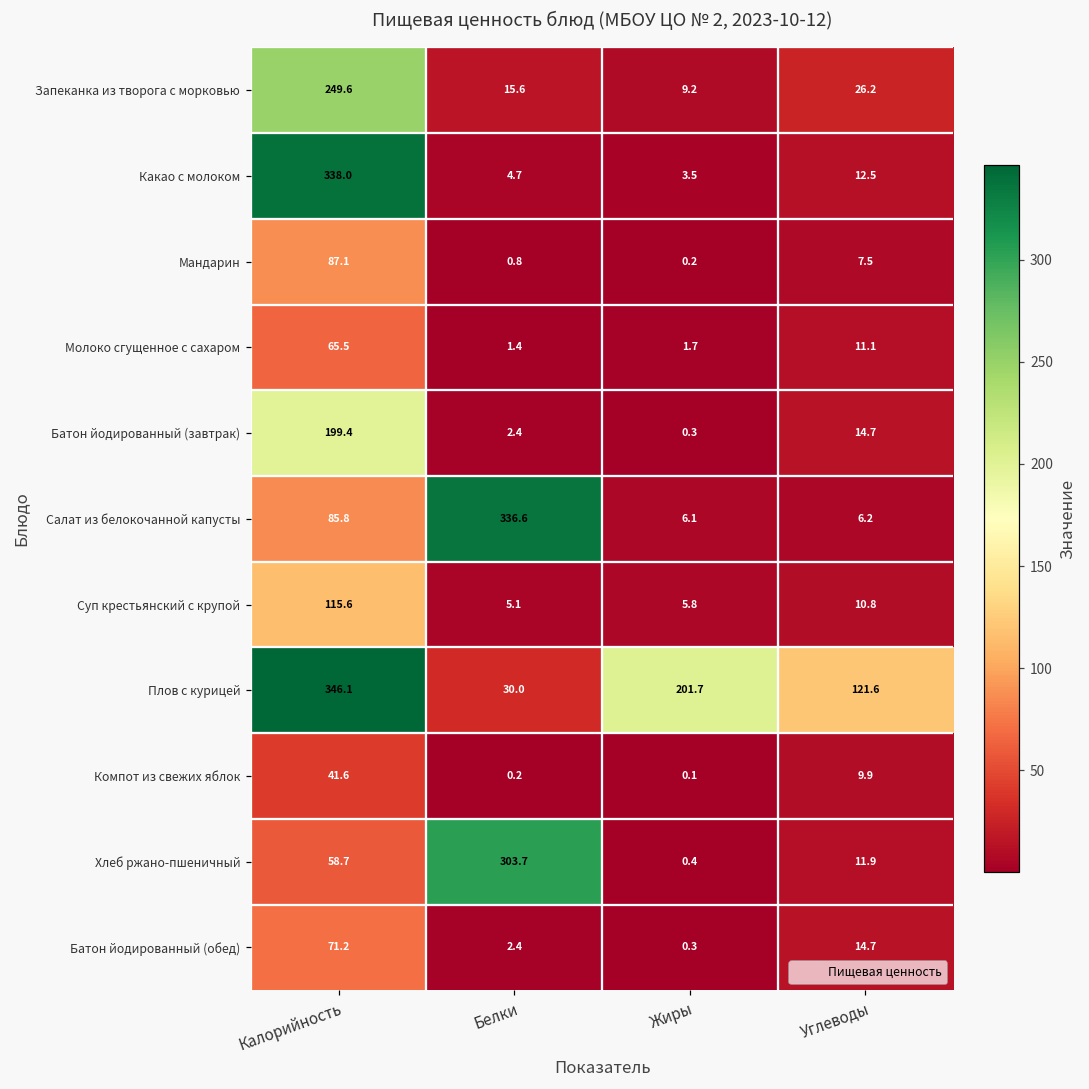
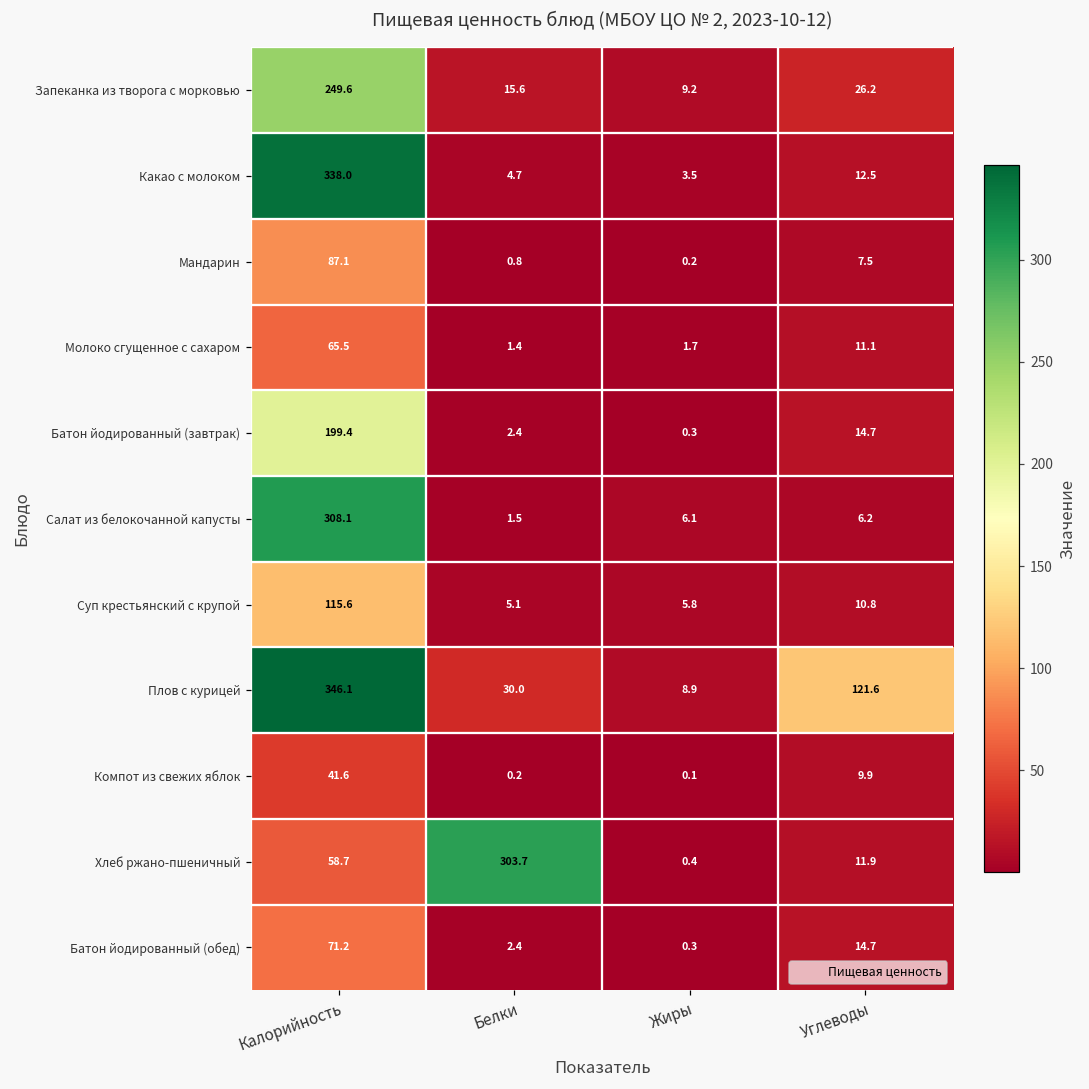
Салат из белокочанной капусты, Калорийность: 85.8 -> 308.1
Салат из белокочанной капусты, Белки: 336.6 -> 1.5
Плов с курицей, Жиры: 201.7 -> 8.9
